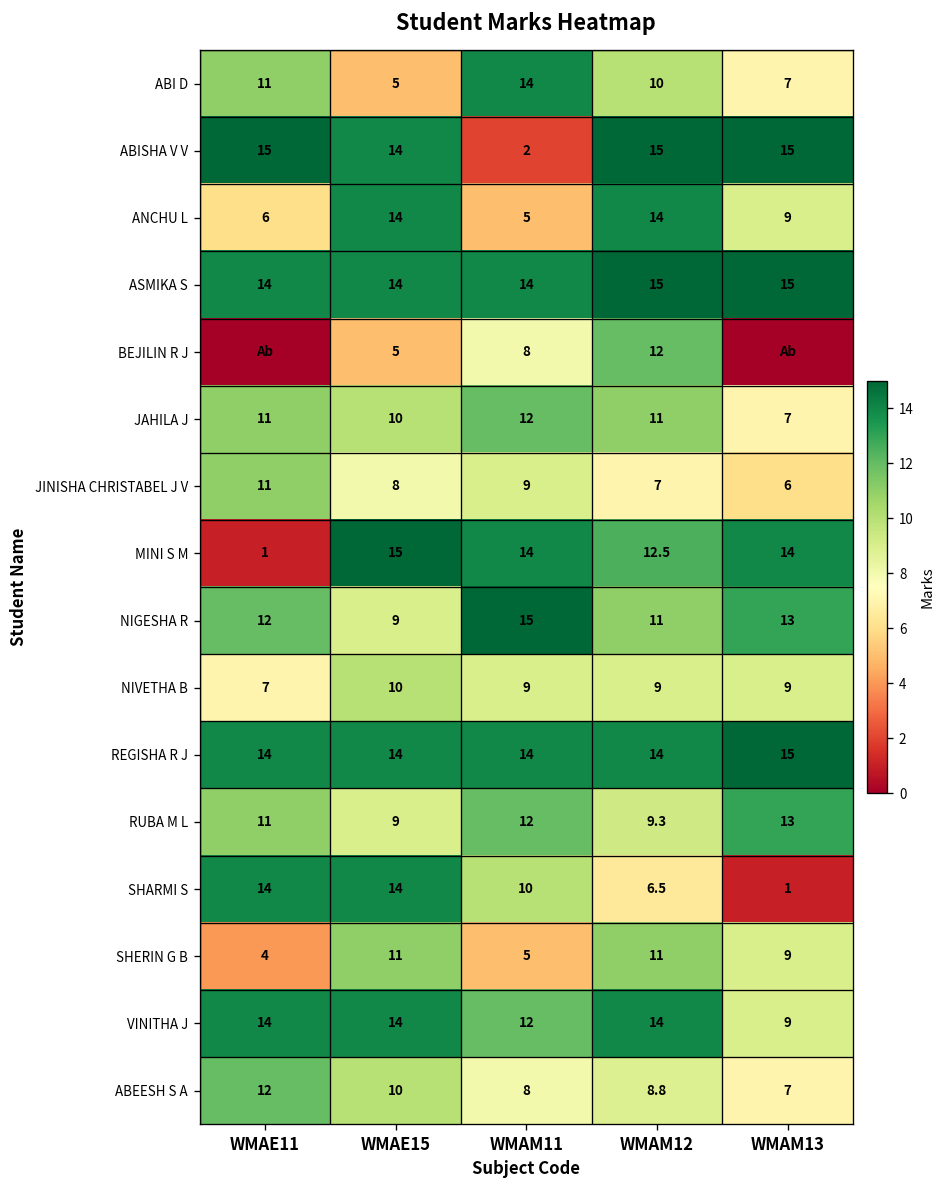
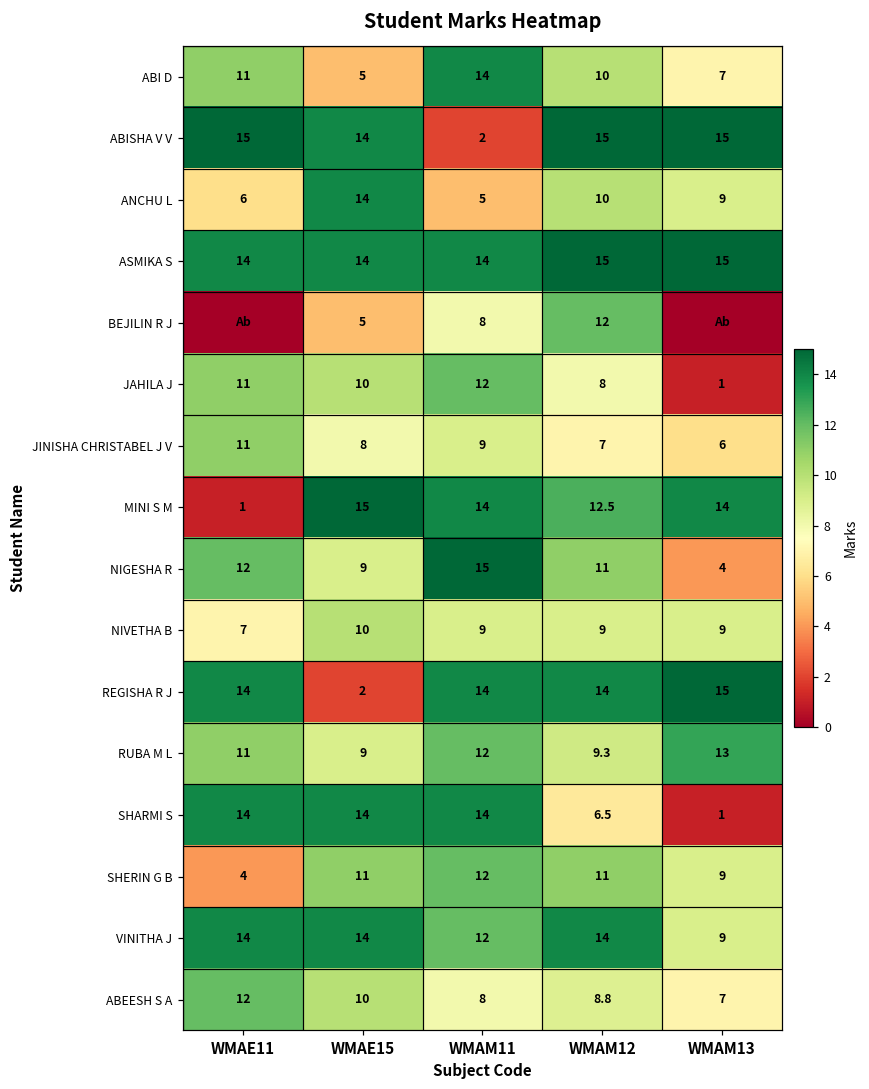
ANCHU L, WMAM12: 14 -> 10
JAHILA J, WMAM12: 11 -> 8
JAHILA J, WMAM13: 7 -> 1
NIGESHA R, WMAM13: 13 -> 4
REGISHA R J, WMAE15: 14 -> 2
SHARMI S, WMAM11: 10 -> 14
SHERIN G B, WMAM11: 5 -> 12
